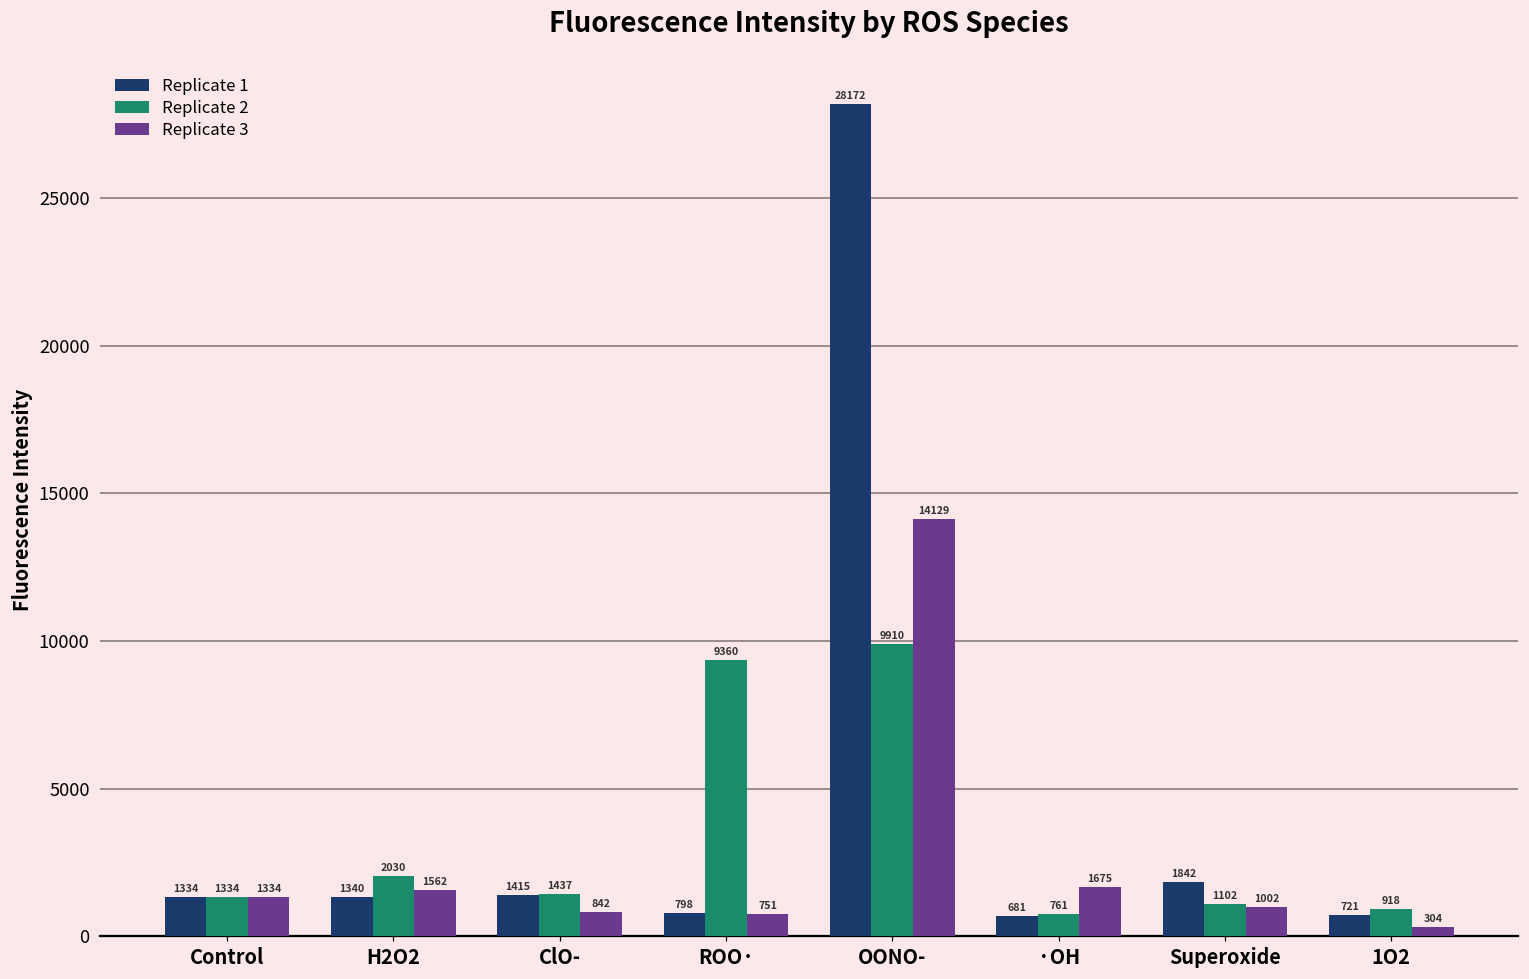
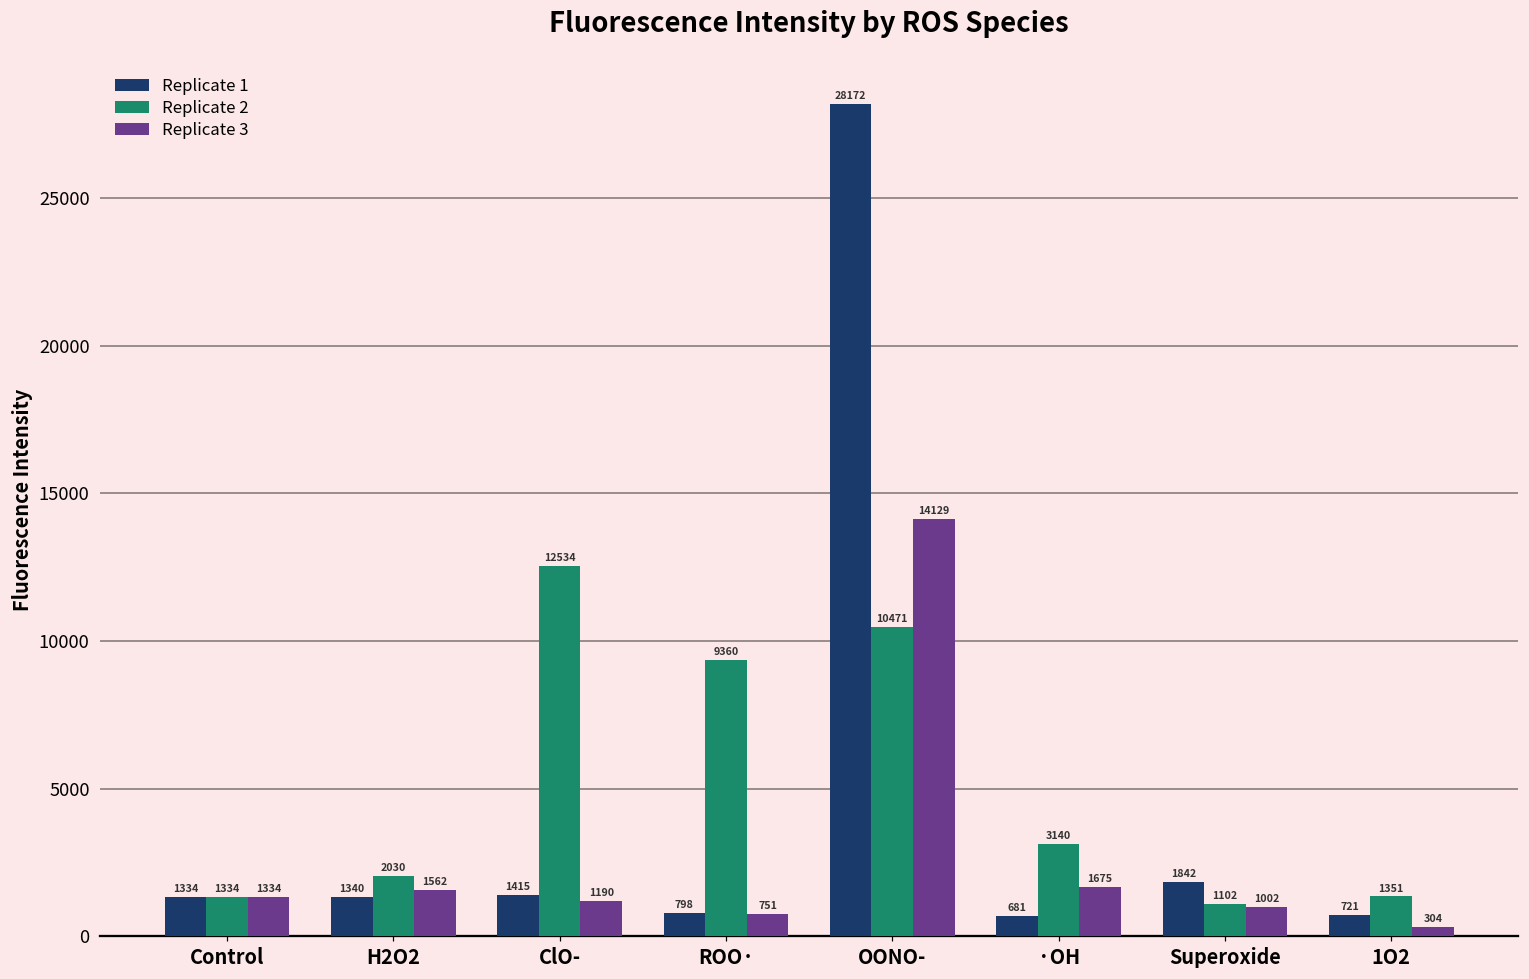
Replicate 2, ClO-: 1437 -> 12534
Replicate 3, ClO-: 842 -> 1190
Replicate 2, OONO-: 9910 -> 10471
Replicate 2, ·OH: 761 -> 3140
Replicate 2, 1O2: 918 -> 1351
